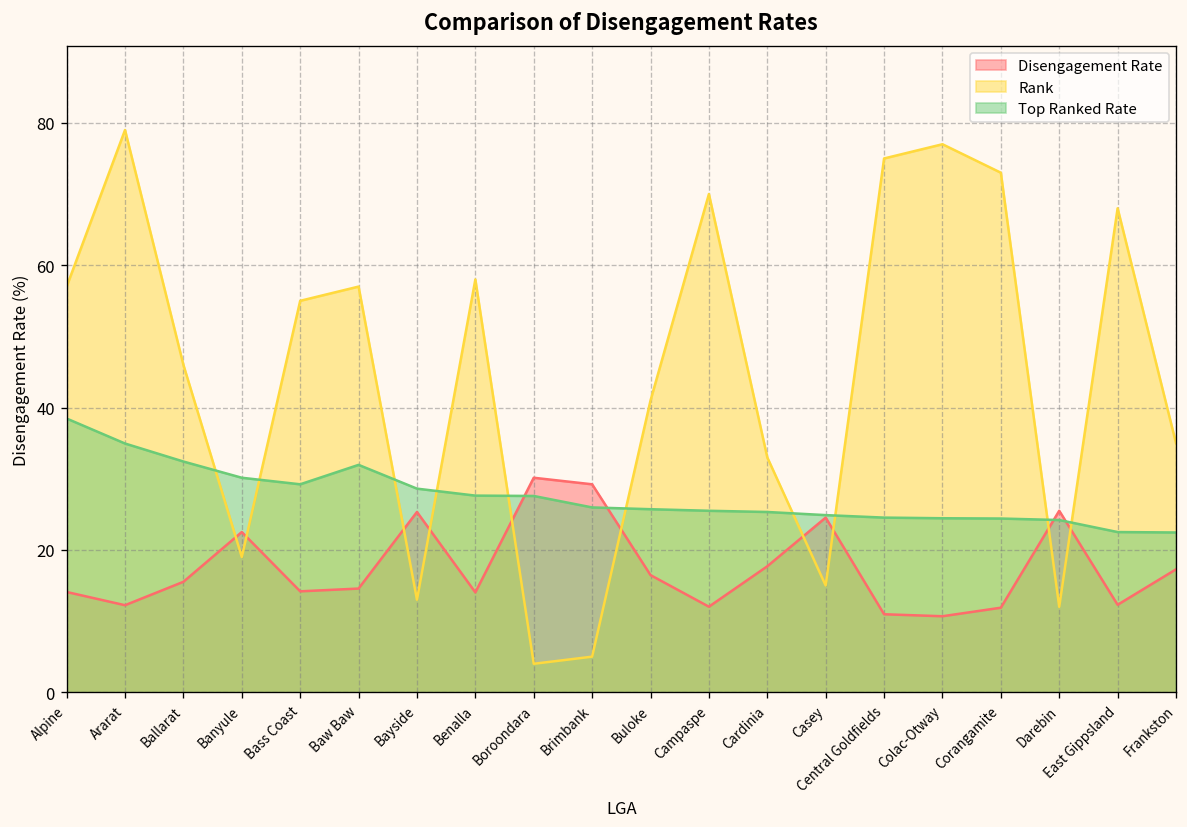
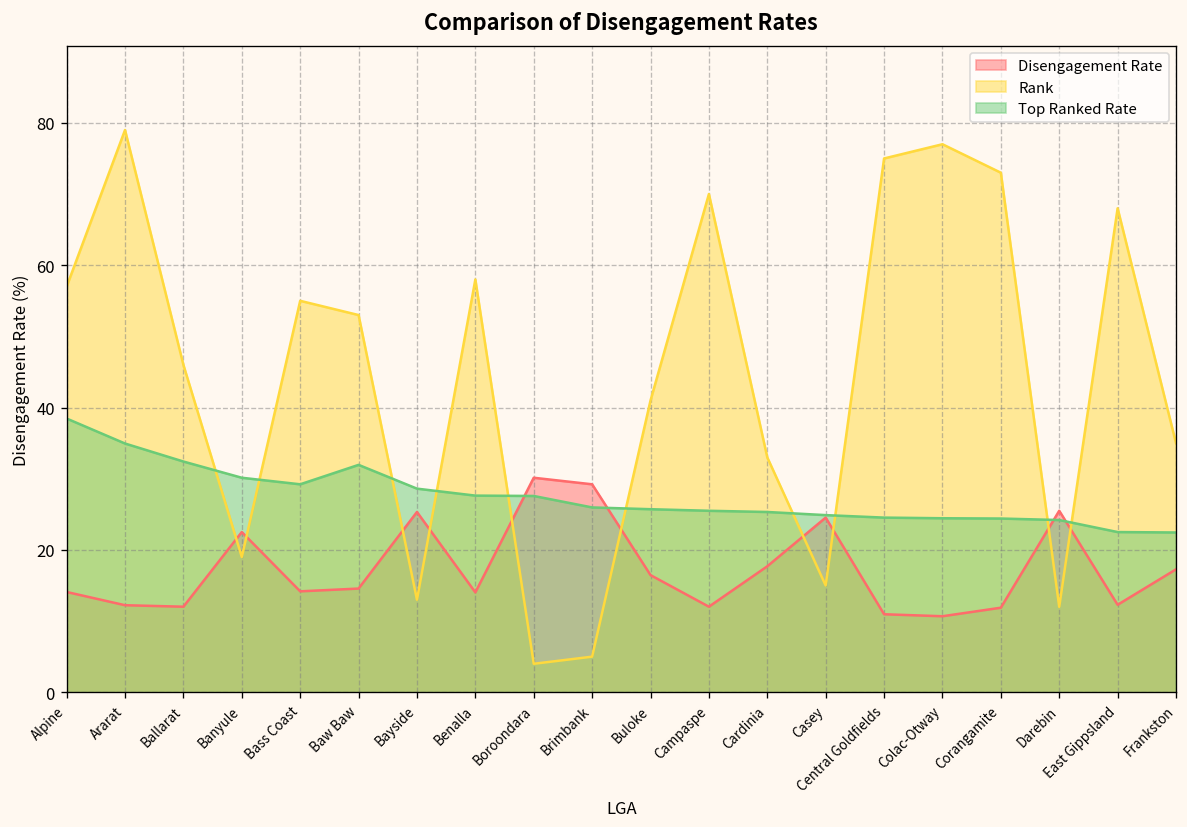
Disengagement Rate, Ballarat: 16 -> 12
Rank, Baw Baw: 57 -> 53
